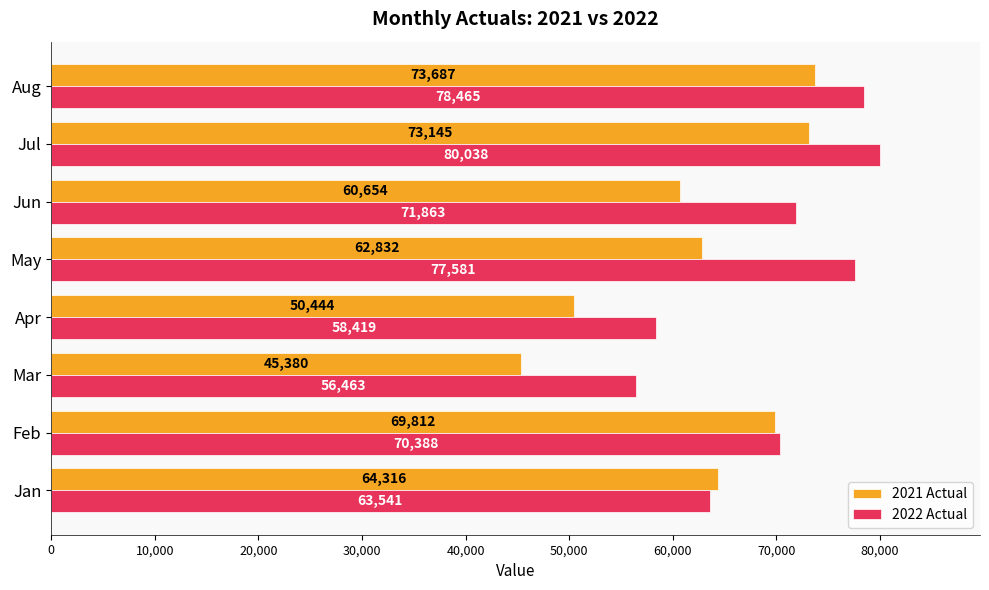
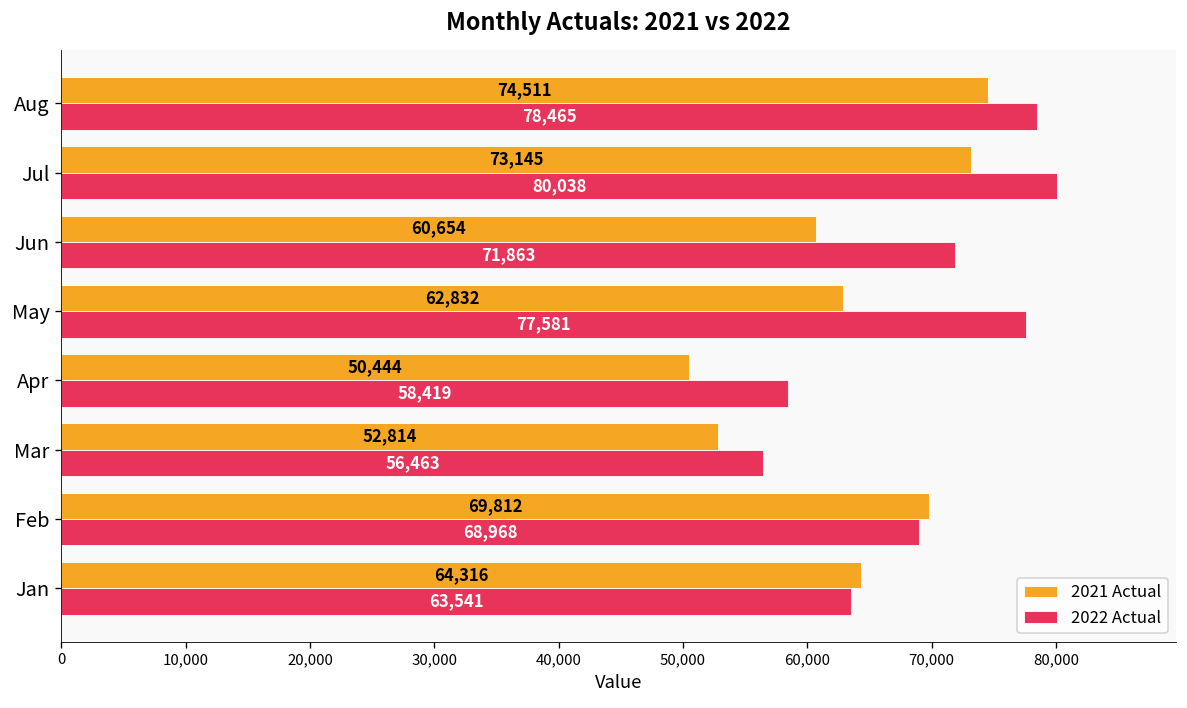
2021 Actual, Aug: 73,687 -> 74,511
2021 Actual, Mar: 45,380 -> 52,814
2022 Actual, Feb: 70,388 -> 68,968
